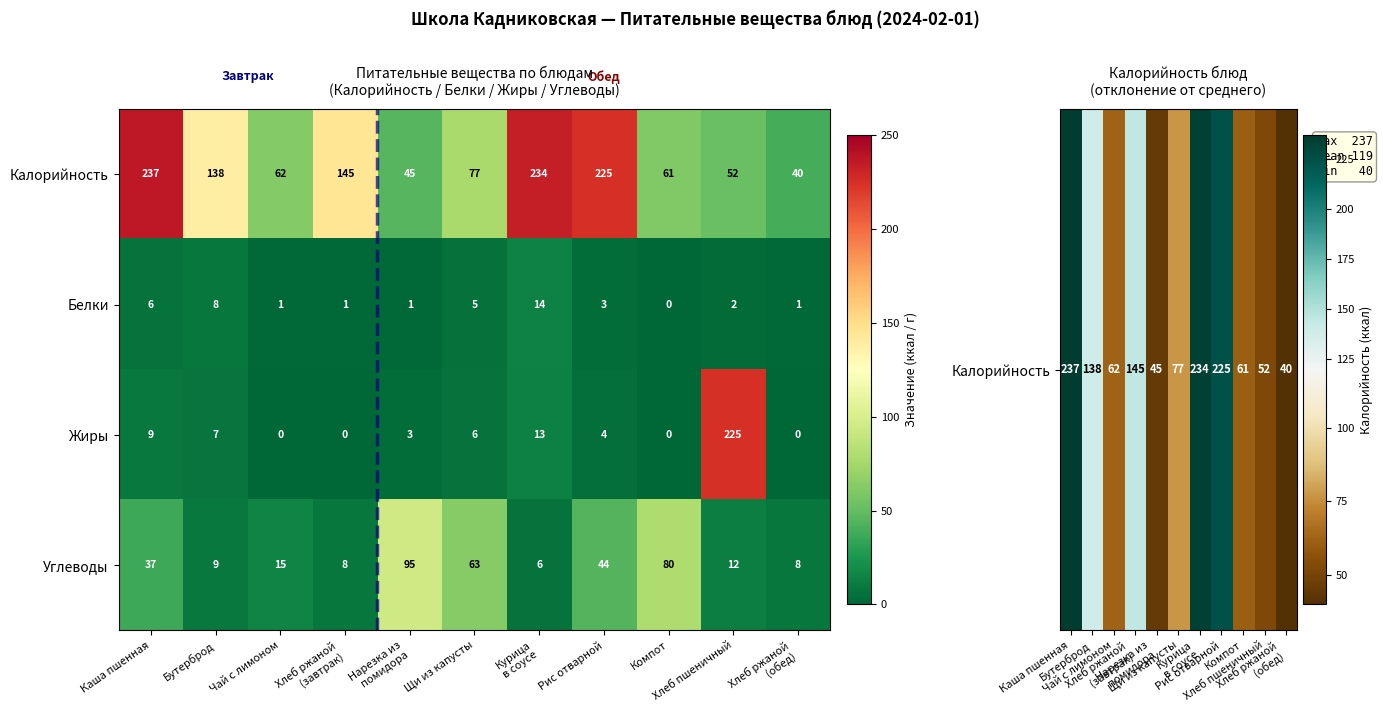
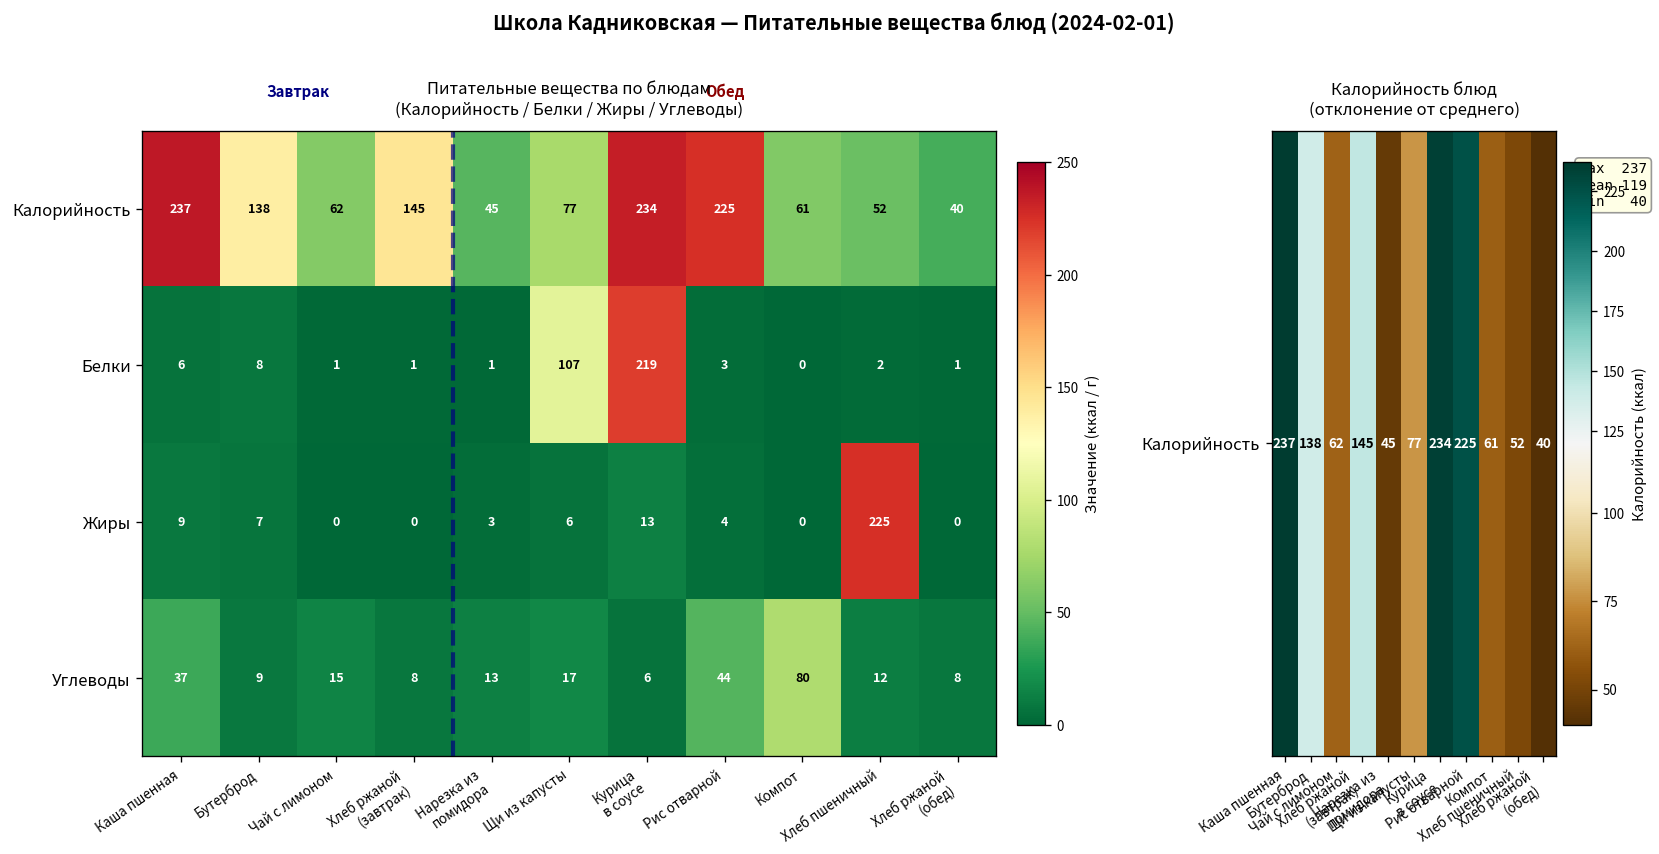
Питательные вещества по блюдам (Калорийность / Белки / Жиры / Углеводы), Белки, Щи из капусты: 5 -> 107
Питательные вещества по блюдам (Калорийность / Белки / Жиры / Углеводы), Белки, Курица в соусе: 14 -> 219
Питательные вещества по блюдам (Калорийность / Белки / Жиры / Углеводы), Углеводы, Нарезка из помидора: 95 -> 13
Питательные вещества по блюдам (Калорийность / Белки / Жиры / Углеводы), Углеводы, Щи из капусты: 63 -> 17
